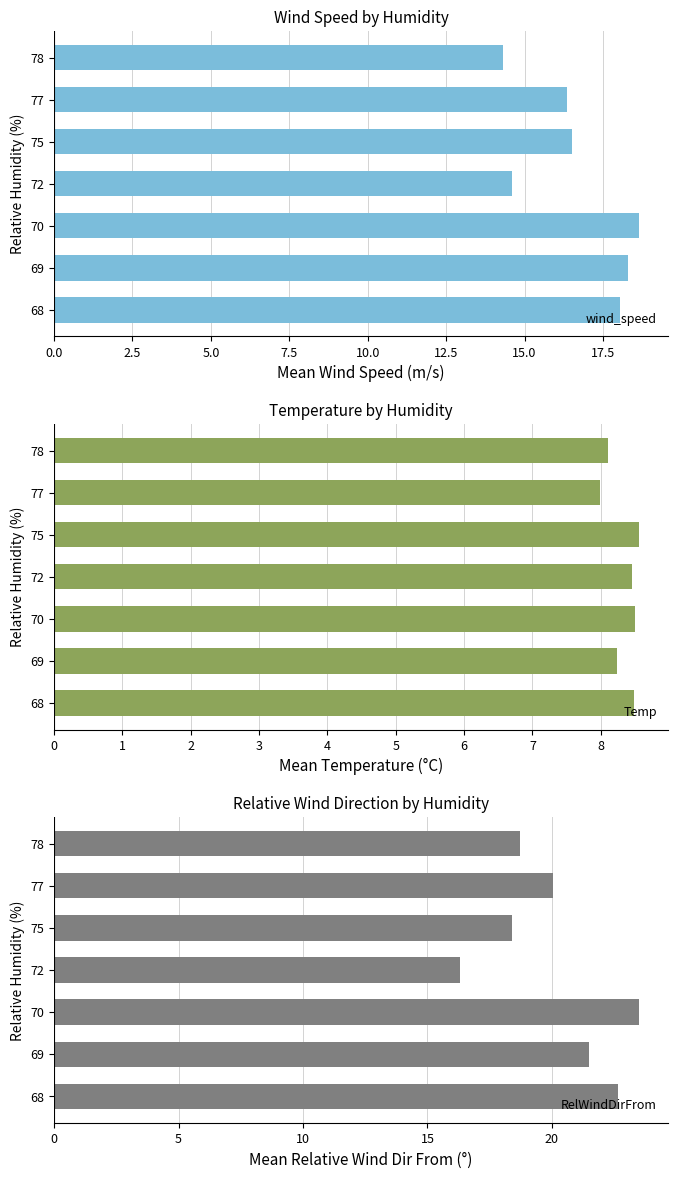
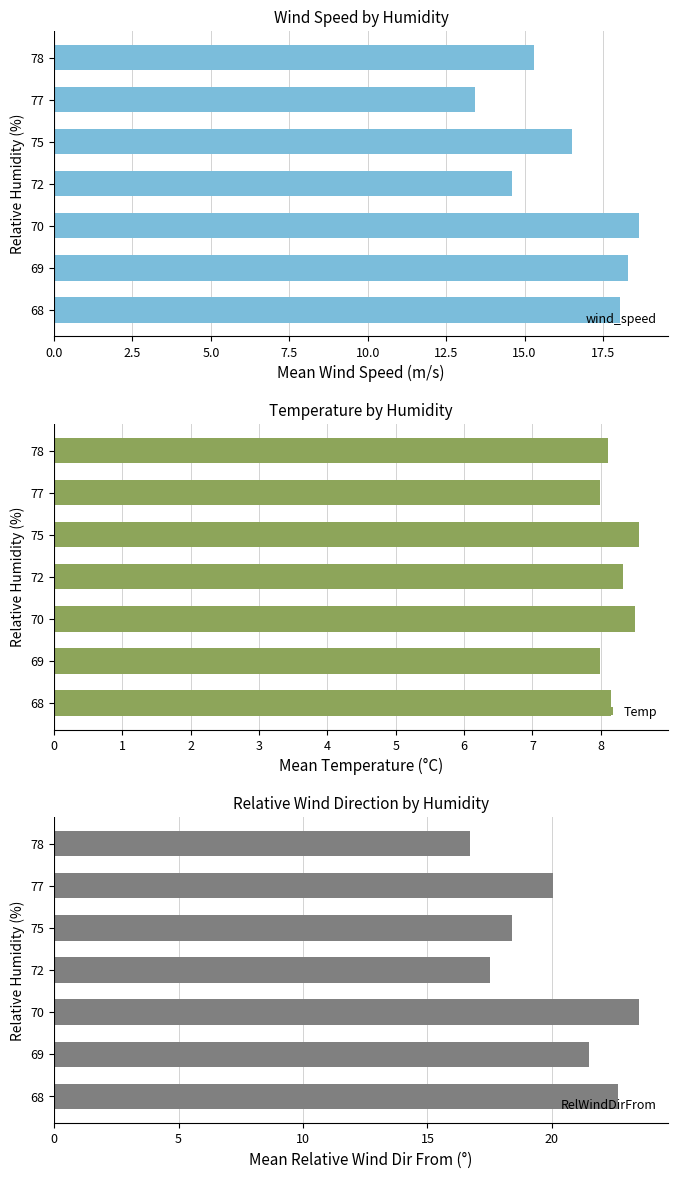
Wind Speed by Humidity, 78: 14.3 -> 15.3
Wind Speed by Humidity, 77: 16.4 -> 13.4
Temperature by Humidity, 72: 8.5 -> 8.3
Temperature by Humidity, 69: 8.2 -> 8.0
Temperature by Humidity, 68: 8.5 -> 8.2
Relative Wind Direction by Humidity, 78: 18.7 -> 16.7
Relative Wind Direction by Humidity, 72: 16.3 -> 17.5
